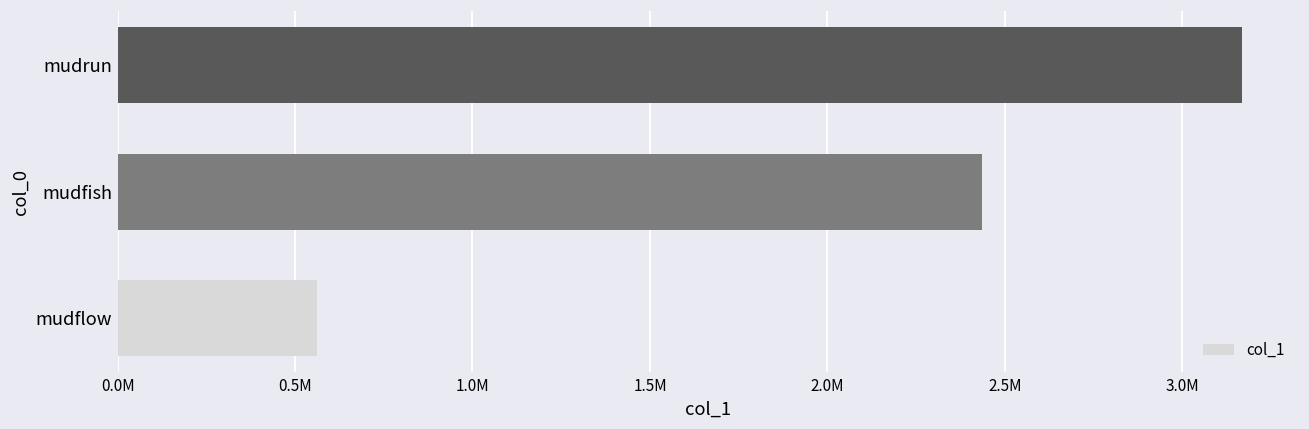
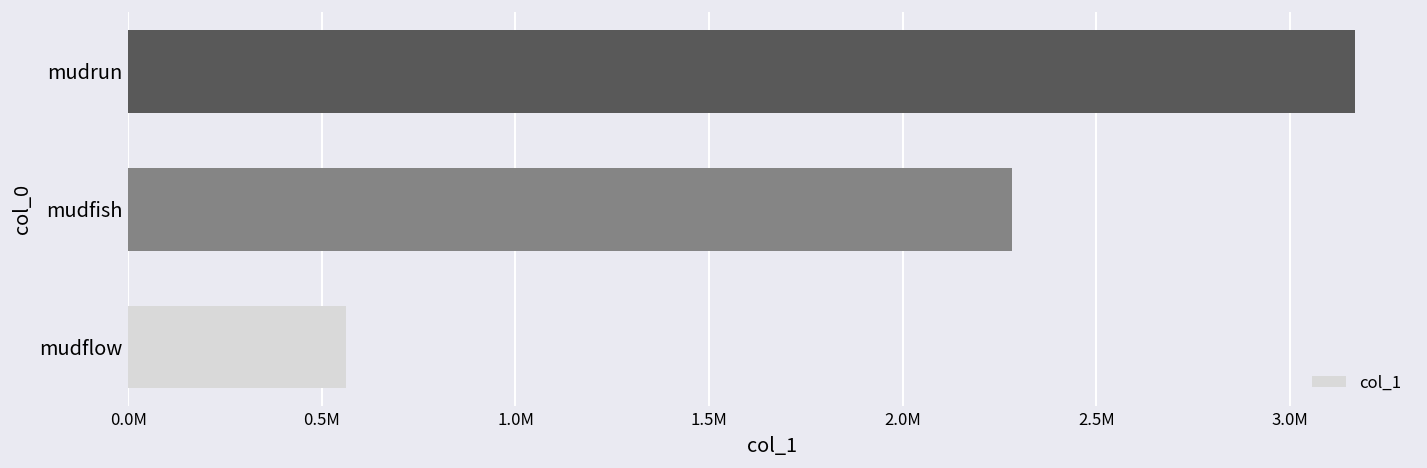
mudfish: 2440000 -> 2280000
